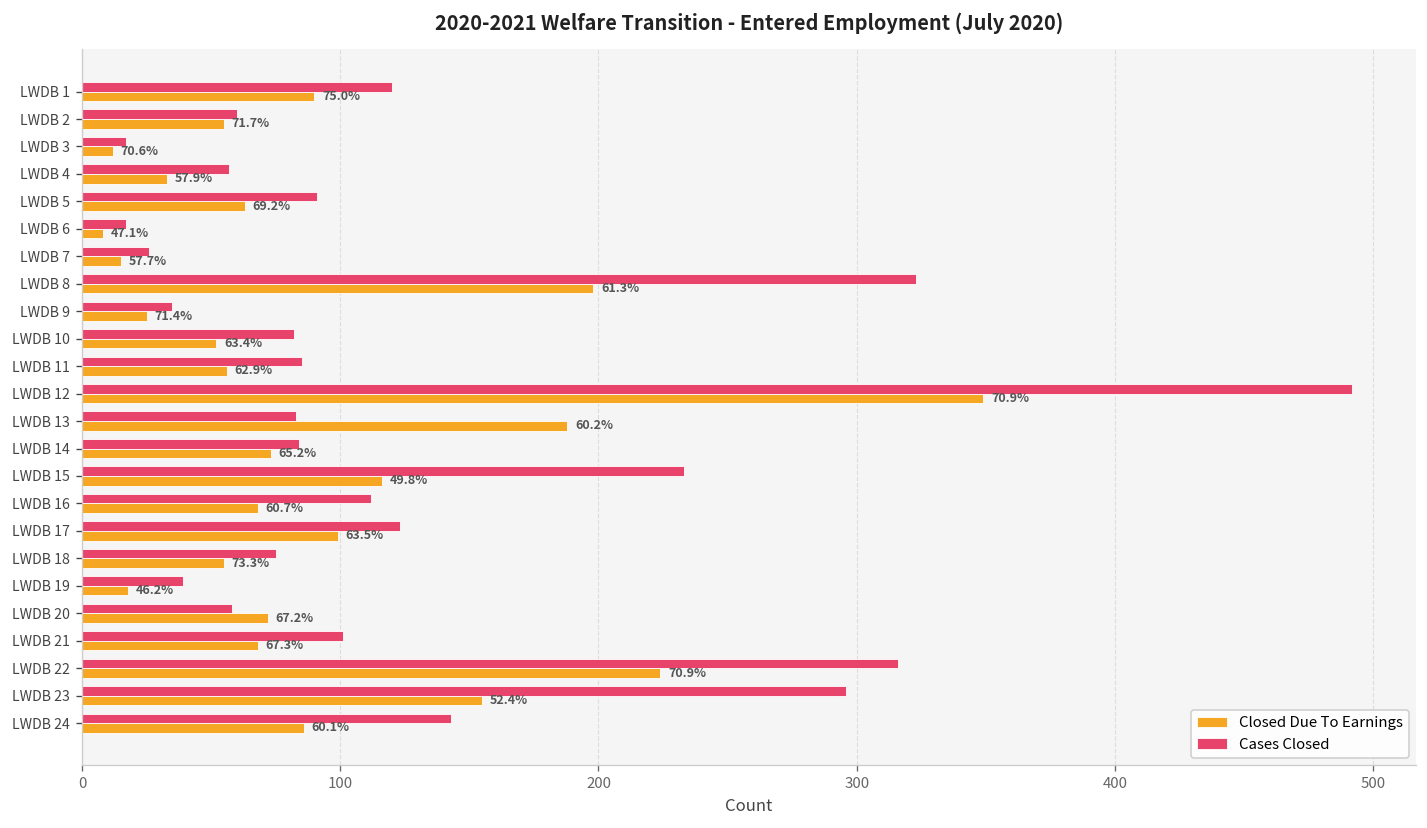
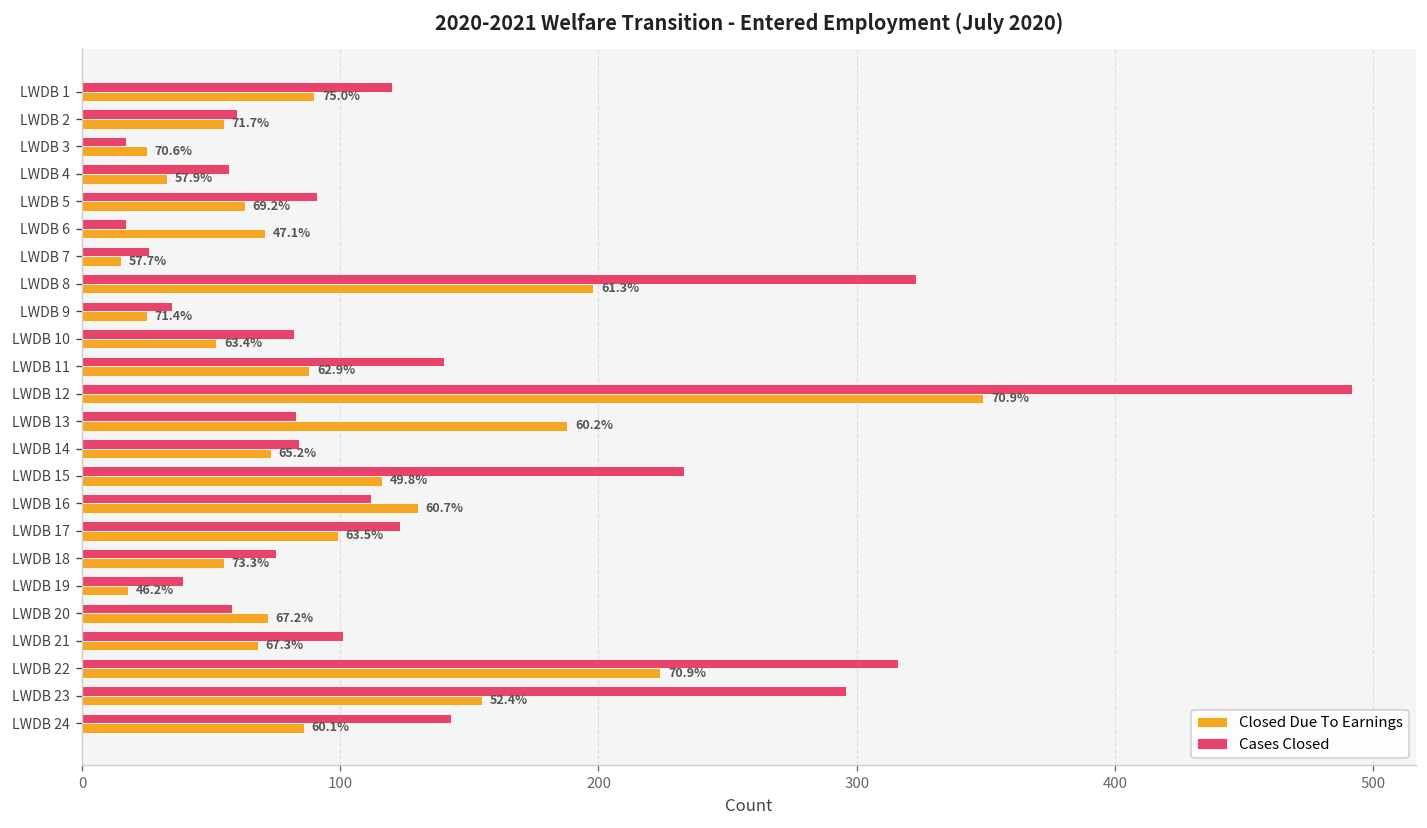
Closed Due To Earnings, LWDB 3: 12 -> 25
Closed Due To Earnings, LWDB 6: 8 -> 71
Cases Closed, LWDB 11: 85 -> 140
Closed Due To Earnings, LWDB 11: 56 -> 88
Closed Due To Earnings, LWDB 16: 68 -> 130
